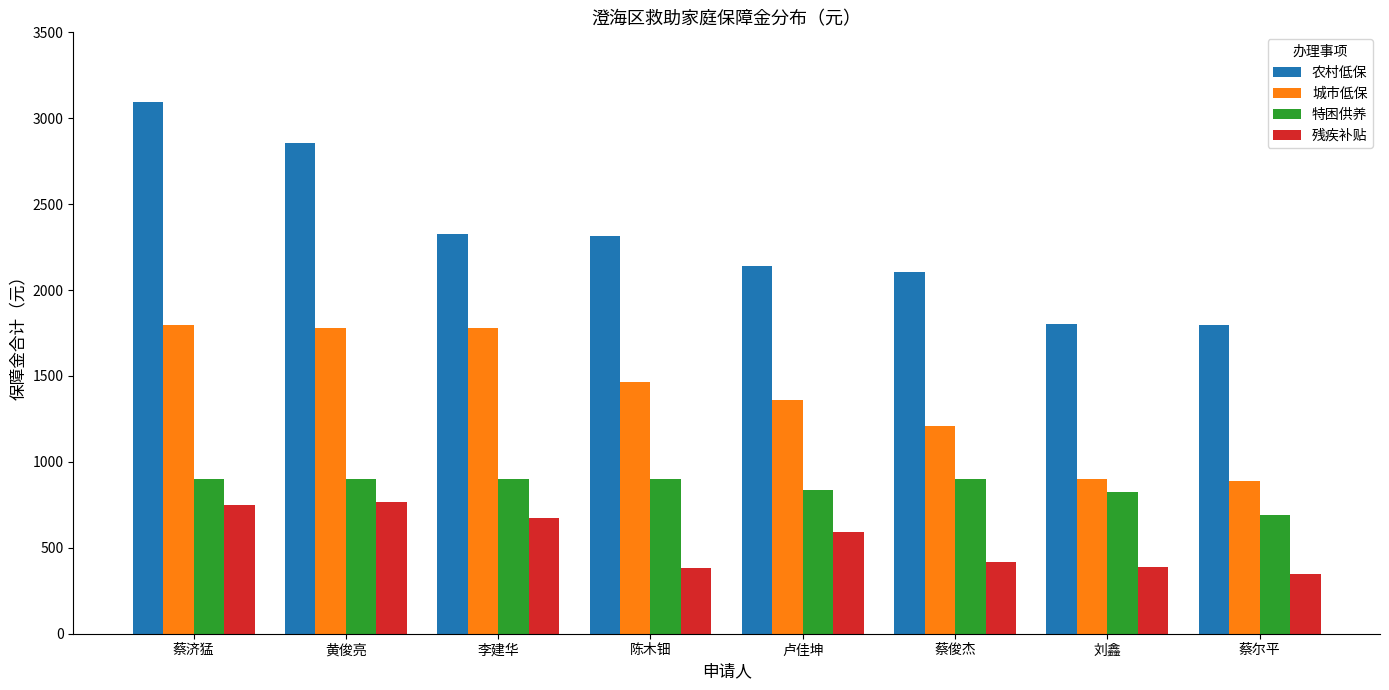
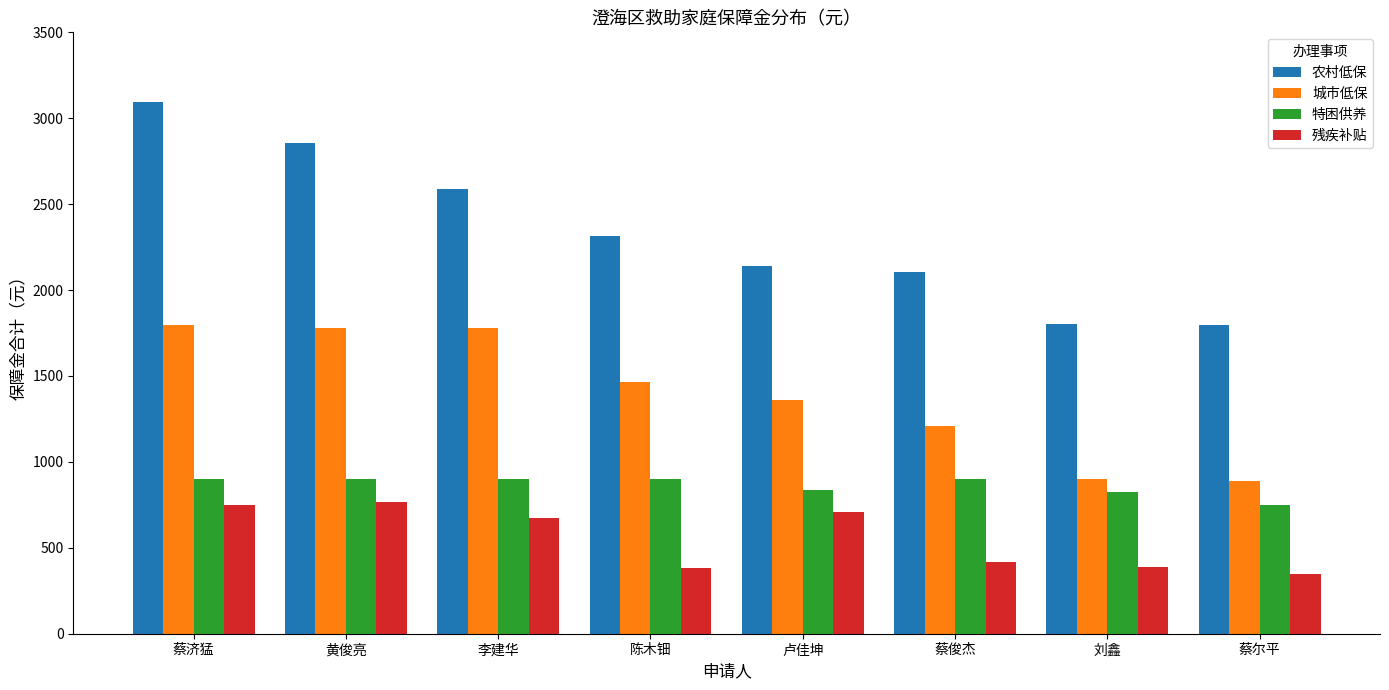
农村低保, 李建华: 2330 -> 2590
残疾补贴, 卢佳坤: 590 -> 710
特困供养, 蔡尔平: 690 -> 750
